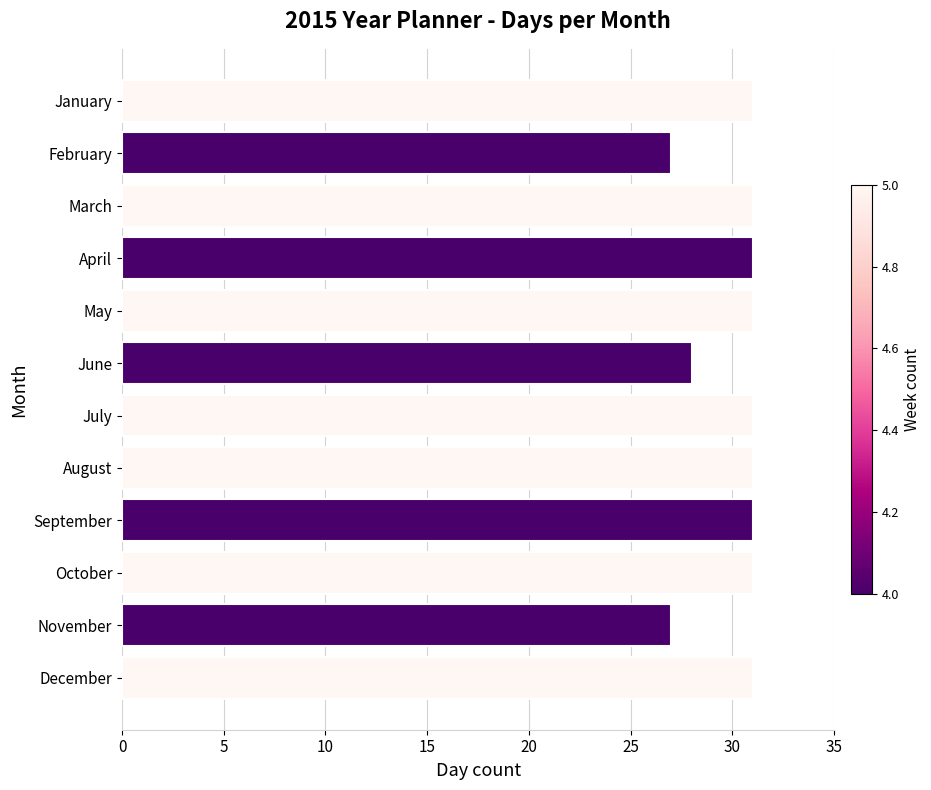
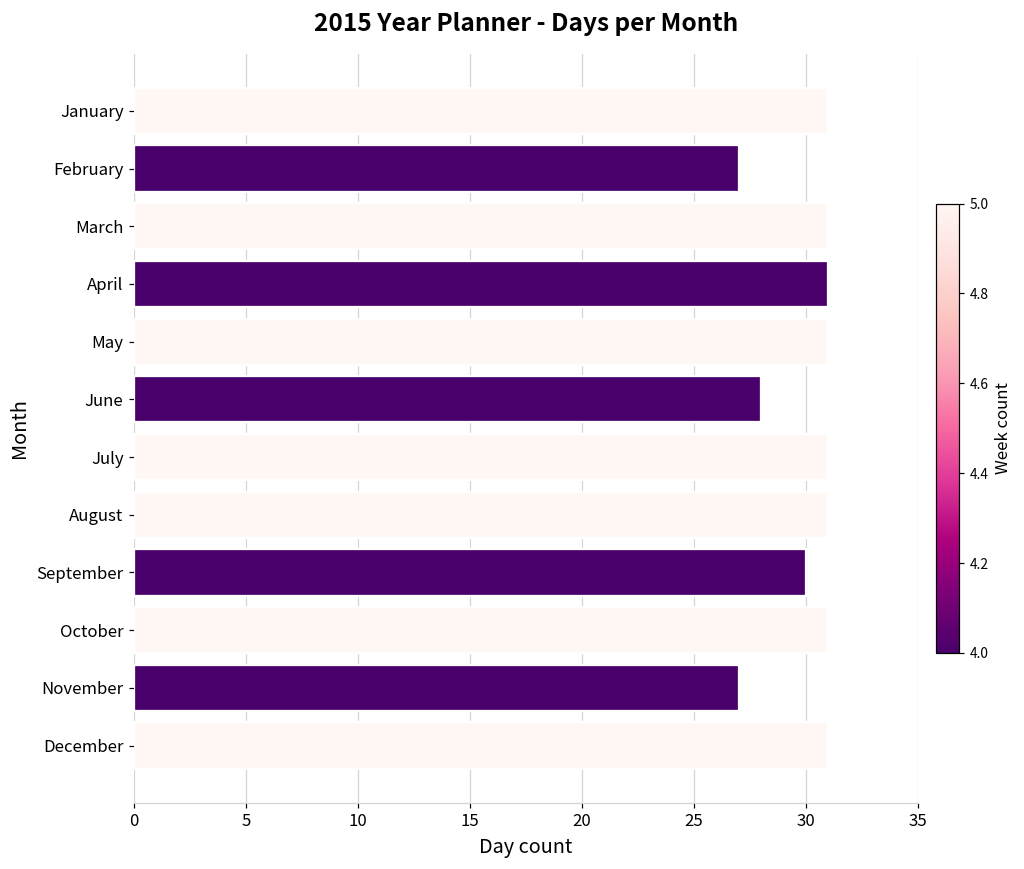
September: 31 -> 30
